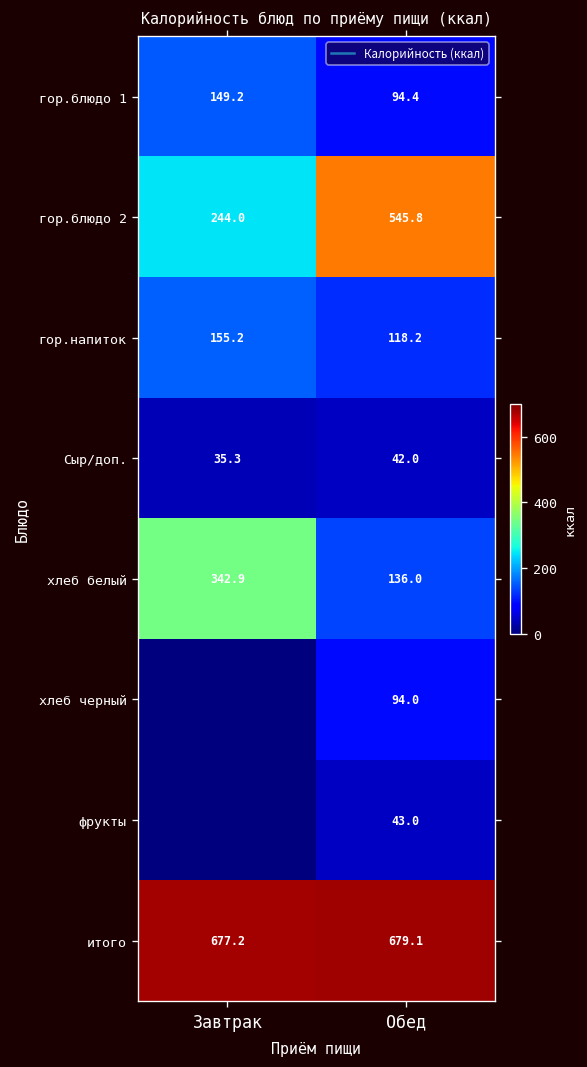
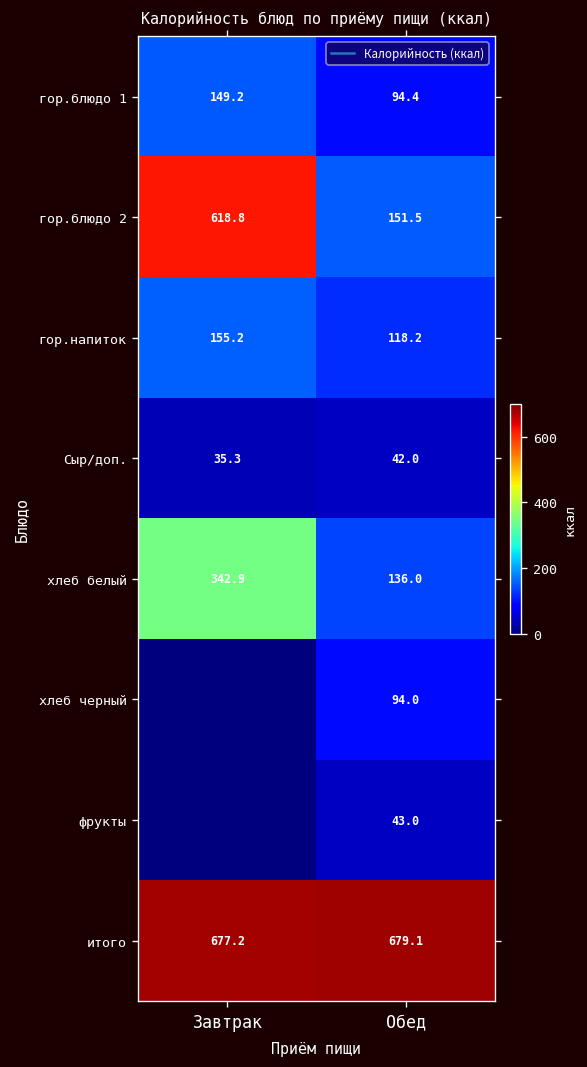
гор.блюдо 2, Завтрак: 244.0 -> 618.8
гор.блюдо 2, Обед: 545.8 -> 151.5
